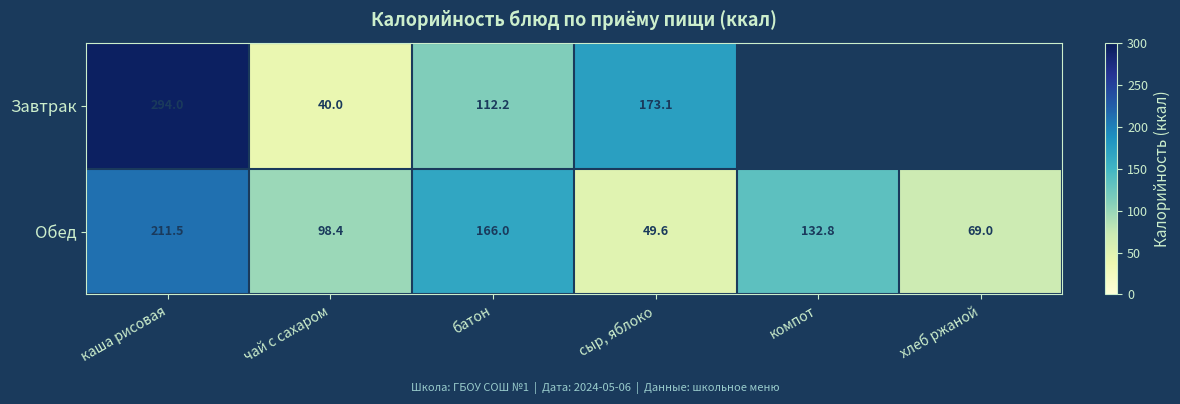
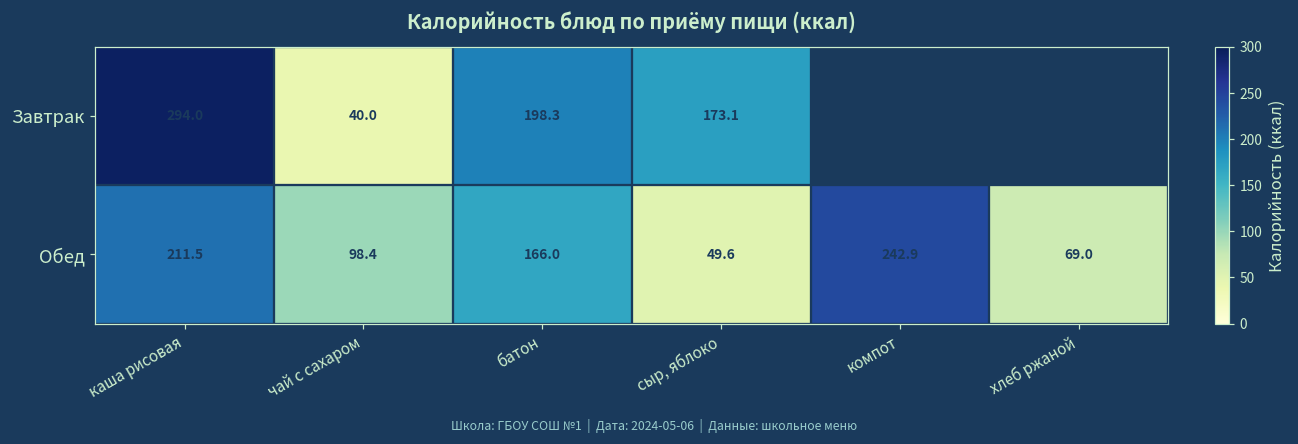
Завтрак, батон: 112.2 -> 198.3
Обед, компот: 132.8 -> 242.9
